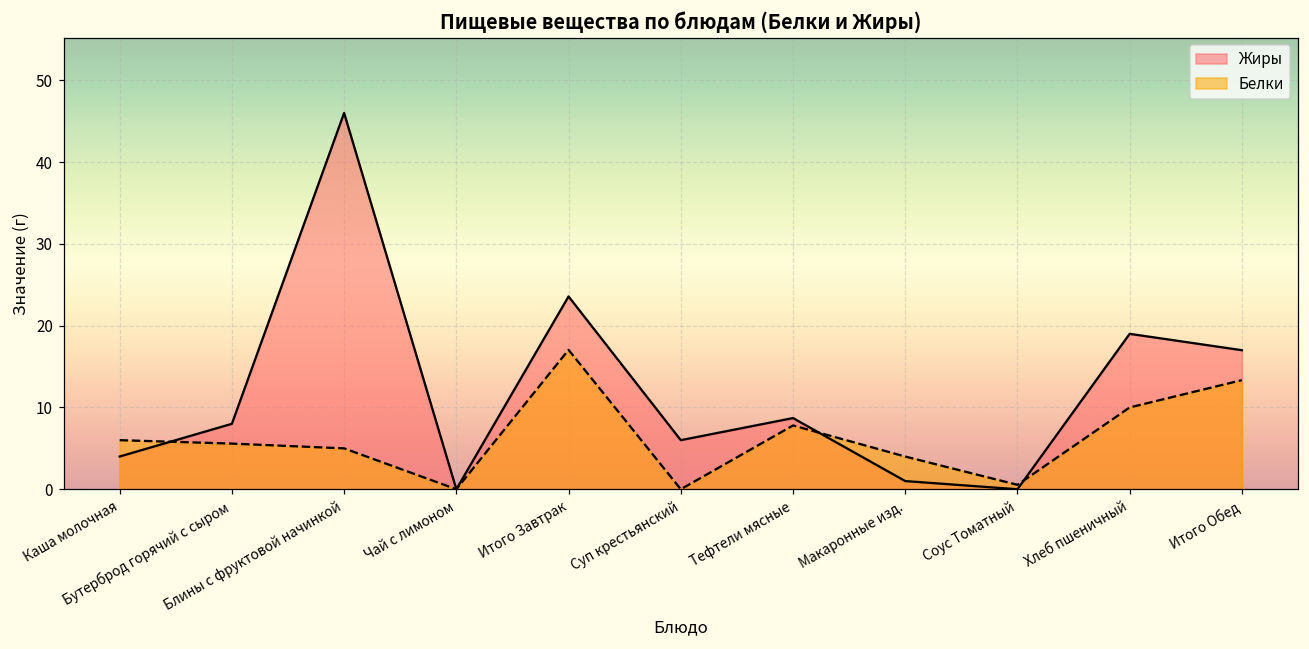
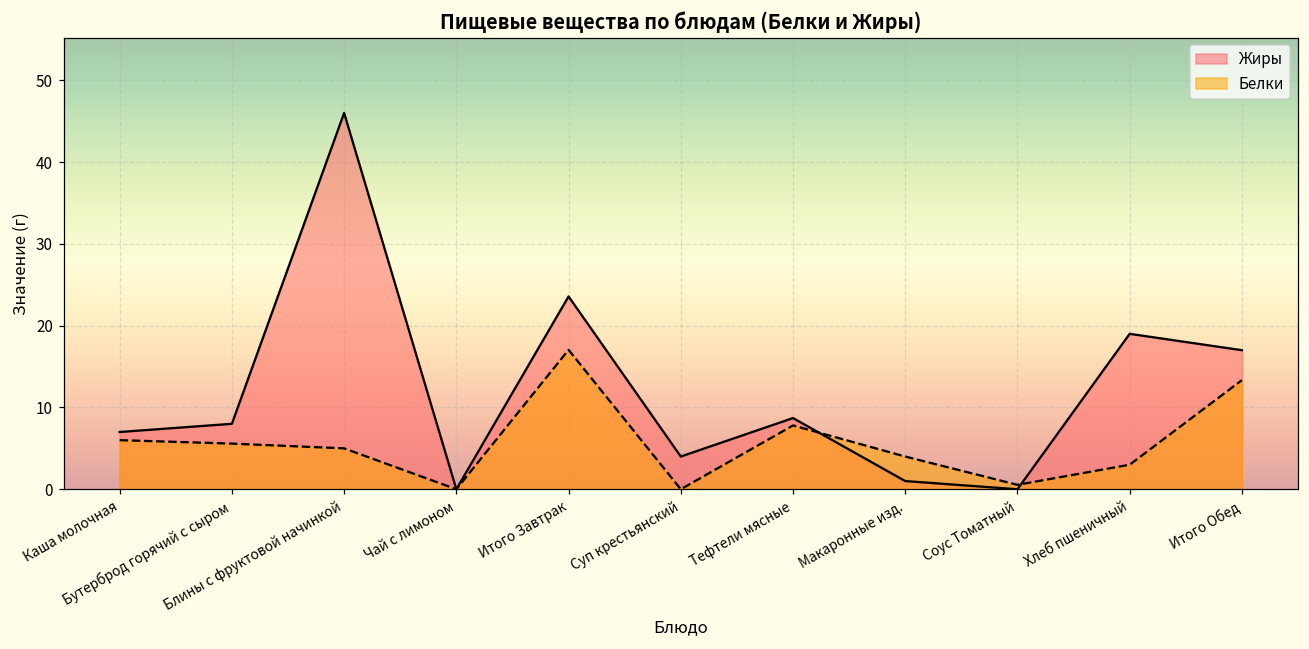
Жиры, Каша молочная: 4 -> 7
Жиры, Суп крестьянский: 6 -> 4
Белки, Хлеб пшеничный: 10 -> 3
